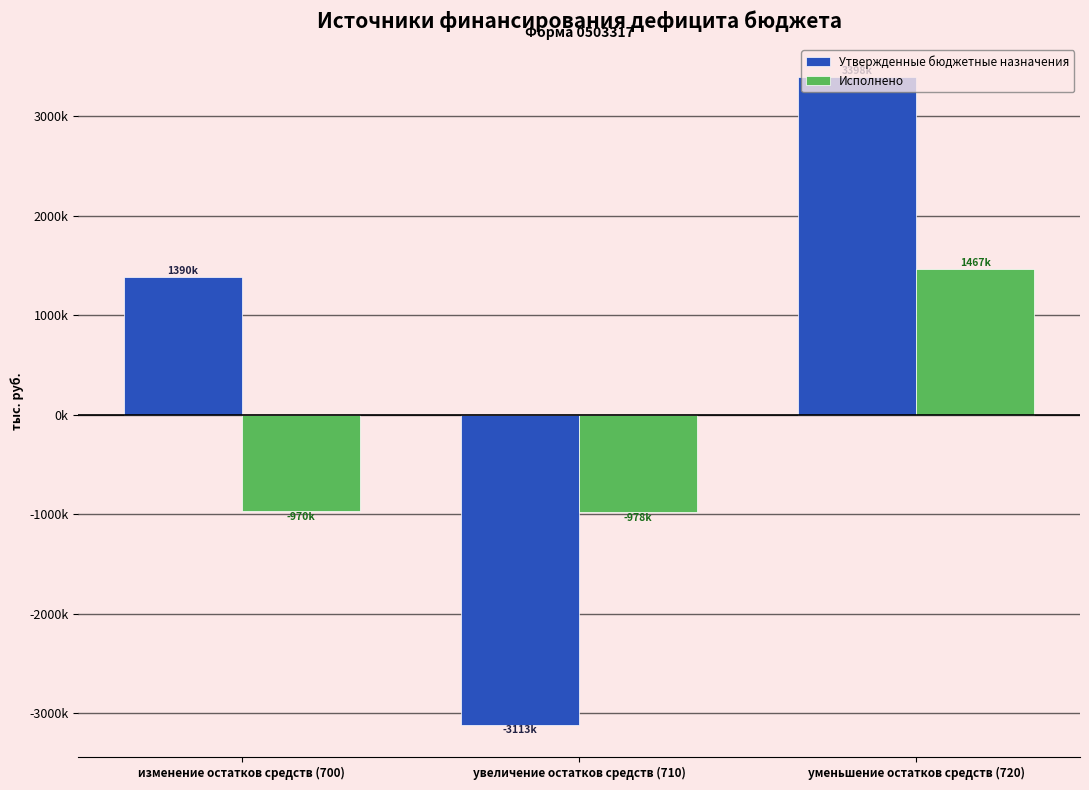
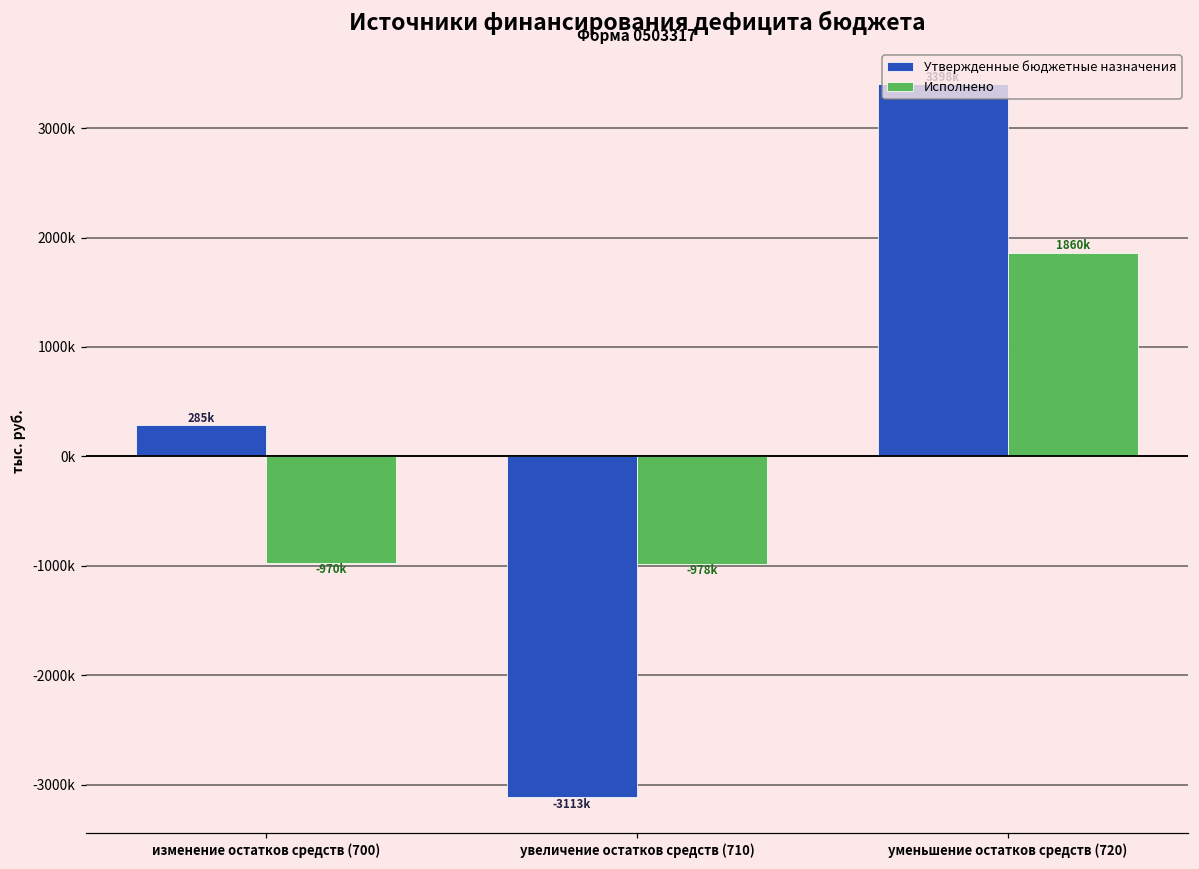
Утвержденные бюджетные назначения, изменение остатков средств (700): 1390k -> 285k
Исполнено, уменьшение остатков средств (720): 1467k -> 1860k
